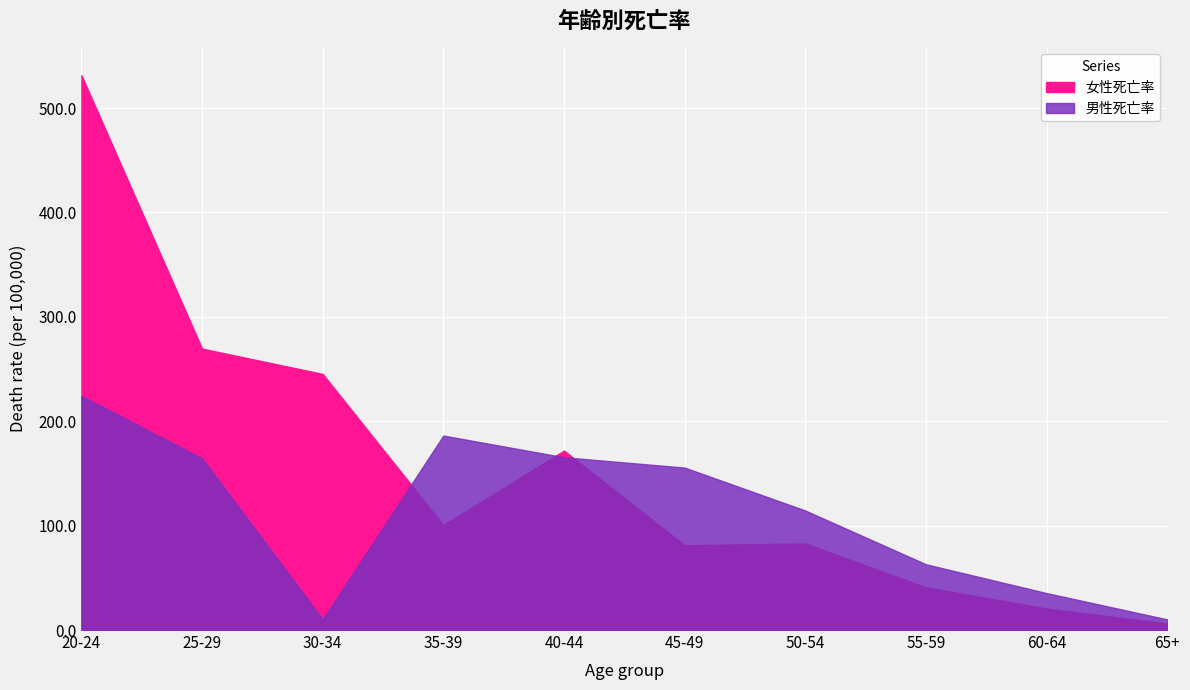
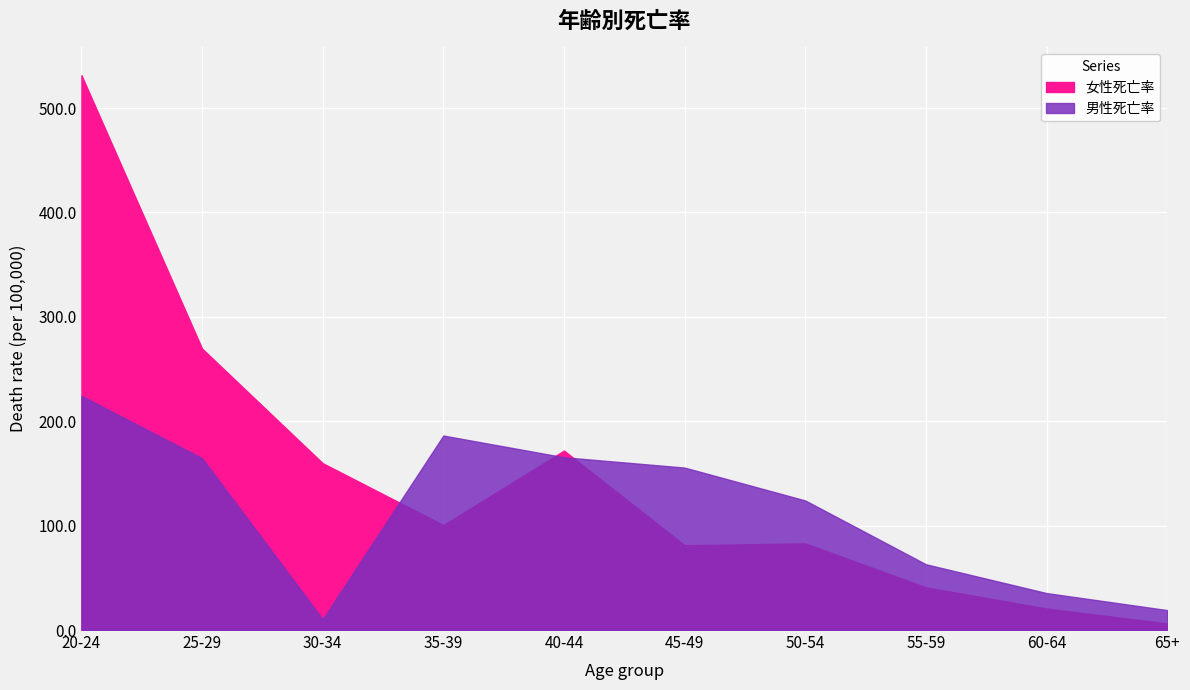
女性死亡率, 30-34: 245 -> 160
男性死亡率, 50-54: 115 -> 124
男性死亡率, 65+: 10 -> 19
